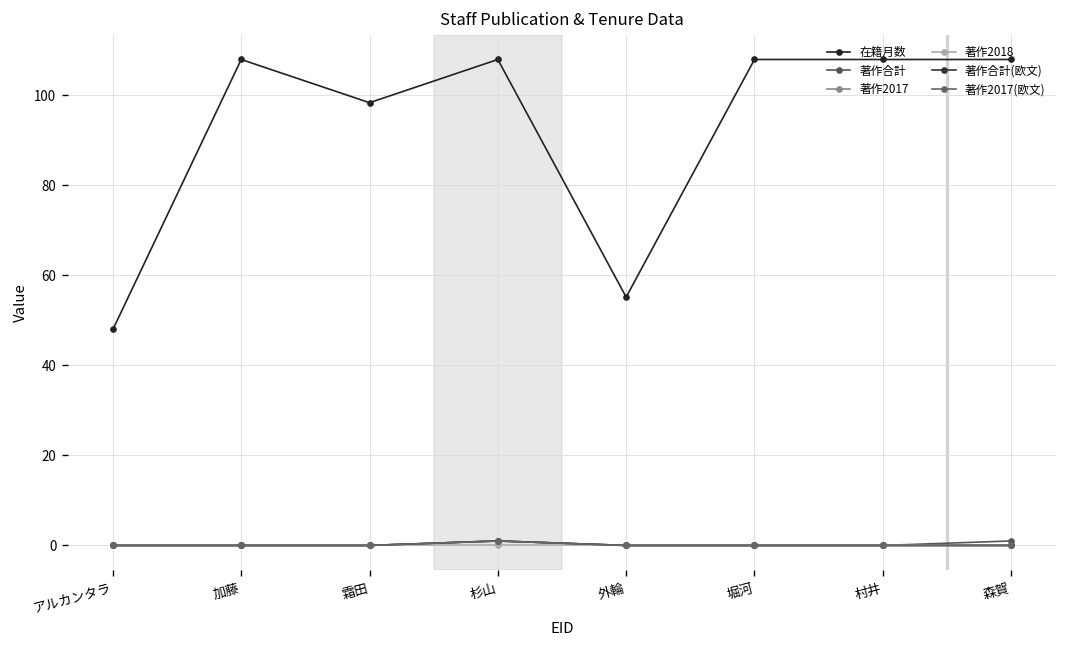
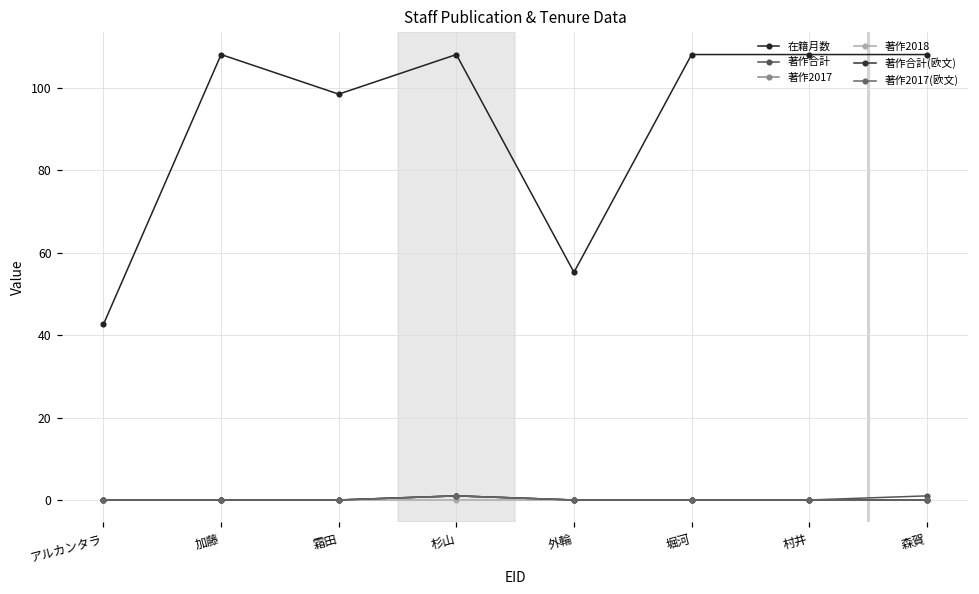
在籍月数, アルカンタラ: 48 -> 43
